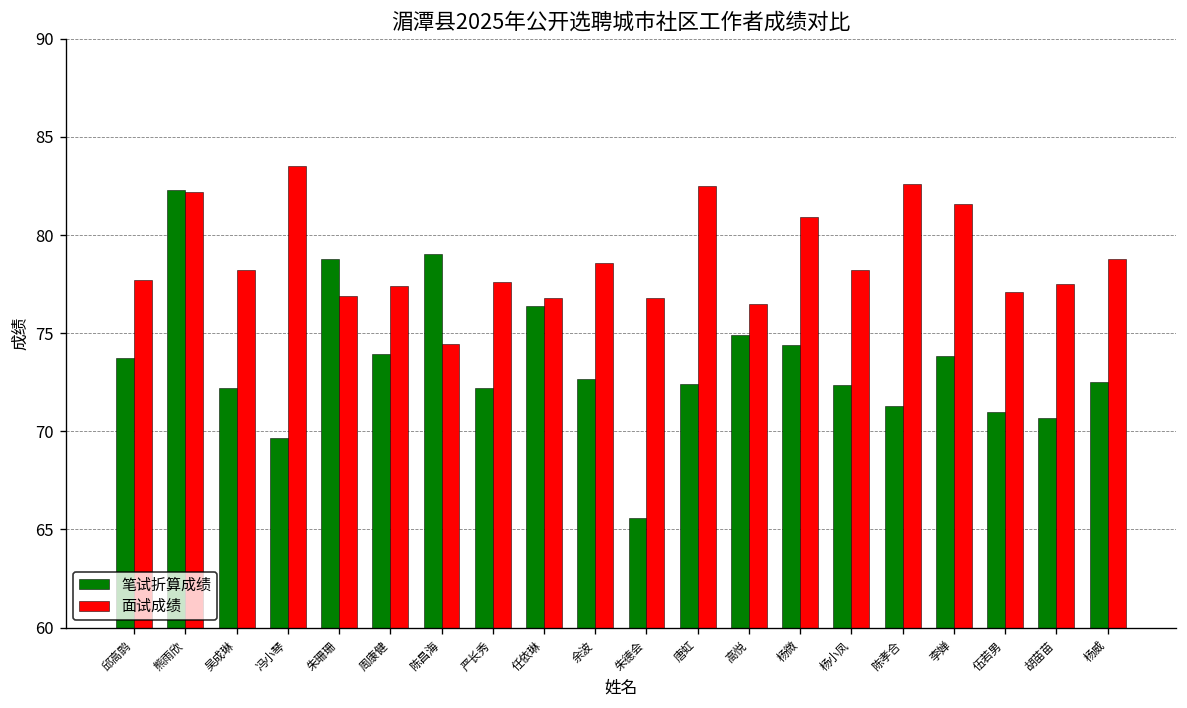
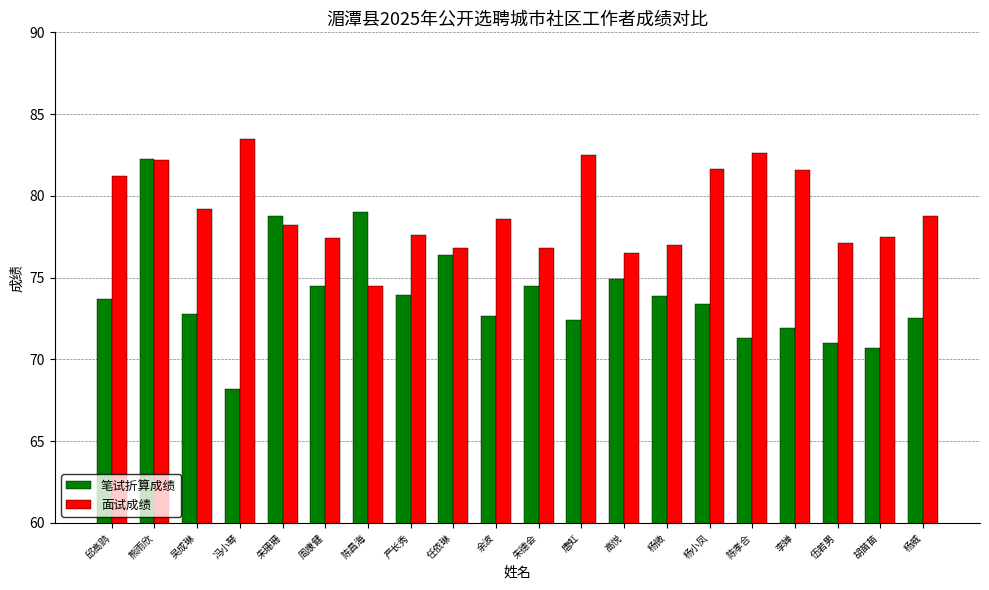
面试成绩, 邱高鹍: 77.7 -> 81.2
笔试折算成绩, 吴成琳: 72.2 -> 72.8
面试成绩, 吴成琳: 78.2 -> 79.2
笔试折算成绩, 冯小琴: 69.7 -> 68.2
面试成绩, 朱珊珊: 76.9 -> 78.2
笔试折算成绩, 周康健: 73.9 -> 74.5
笔试折算成绩, 严长秀: 72.2 -> 73.9
笔试折算成绩, 朱德会: 65.6 -> 74.5
笔试折算成绩, 杨微: 74.4 -> 73.9
面试成绩, 杨微: 80.9 -> 77.0
笔试折算成绩, 杨小凤: 72.3 -> 73.4
面试成绩, 杨小凤: 78.2 -> 81.6
笔试折算成绩, 李婵: 73.8 -> 71.9
